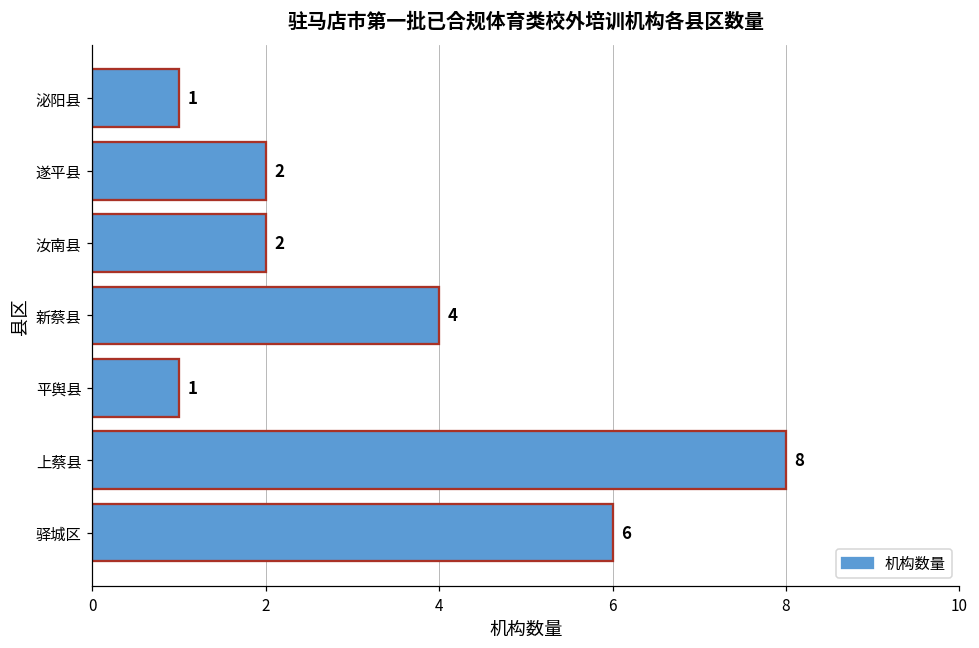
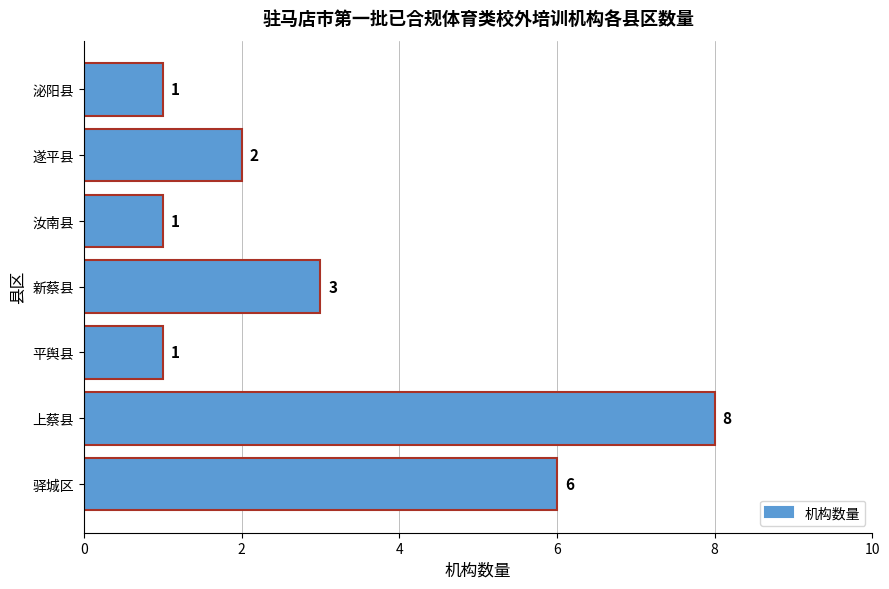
汝南县: 2 -> 1
新蔡县: 4 -> 3
